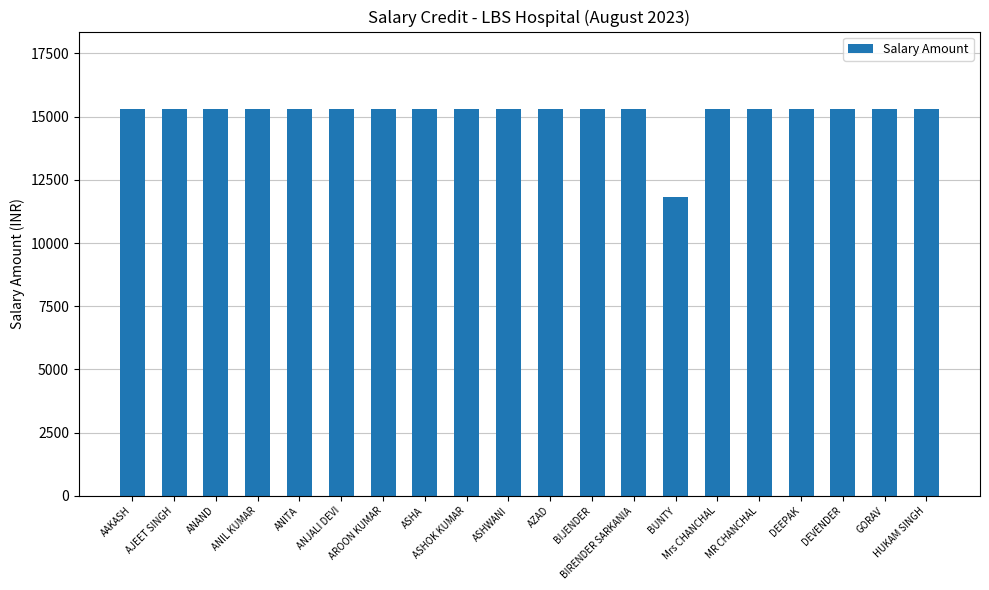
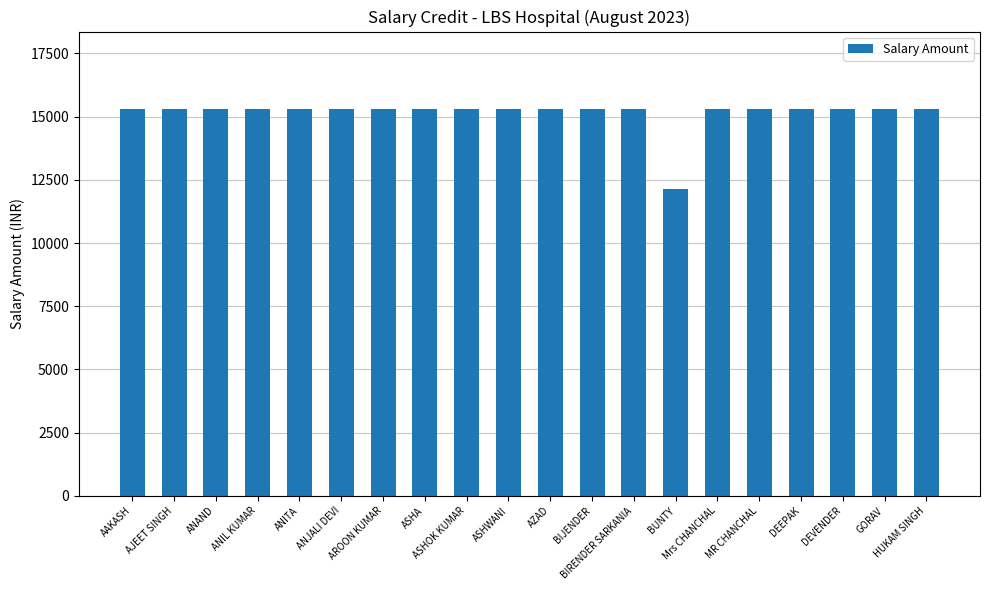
BUNTY: 11800 -> 12100
